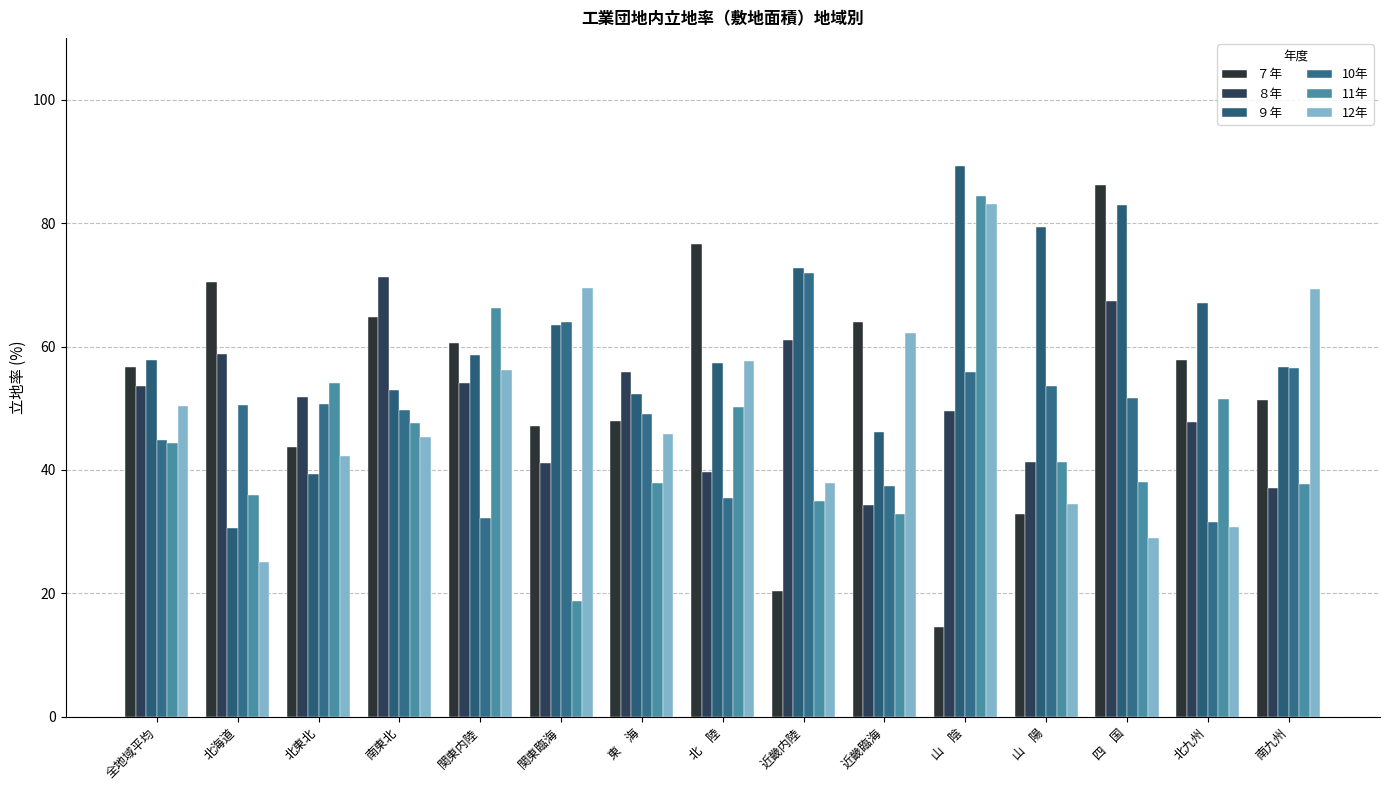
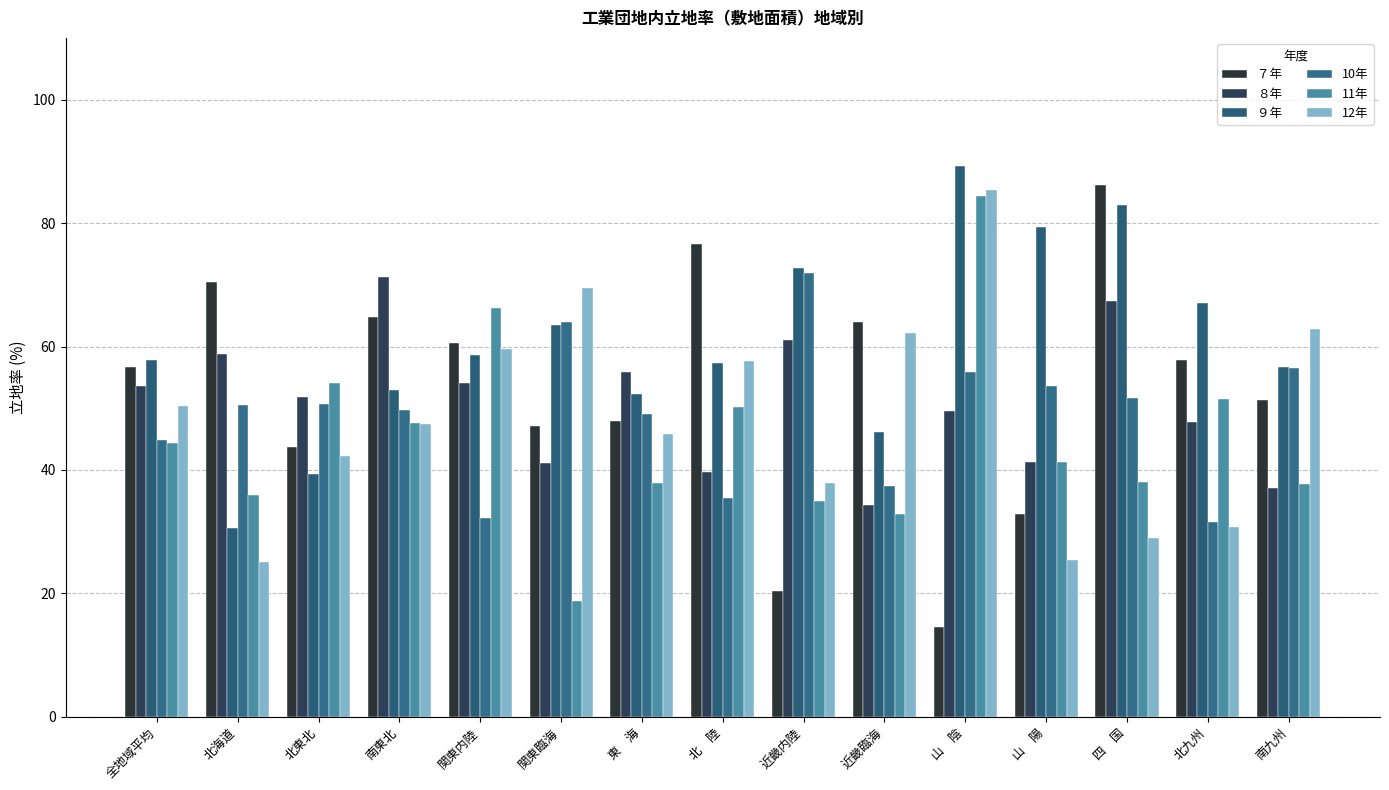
12年, 南東北: 45 -> 47
12年, 関東内陸: 56 -> 60
12年, 山 陰: 83 -> 85
12年, 山 陽: 34 -> 25
12年, 南九州: 69 -> 63
